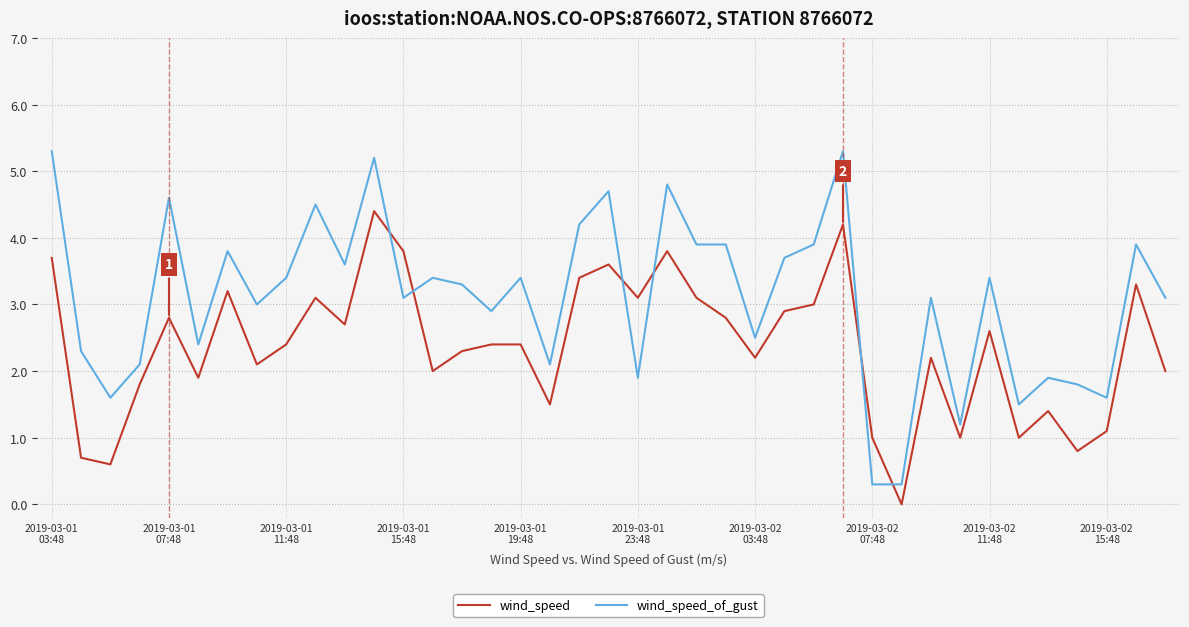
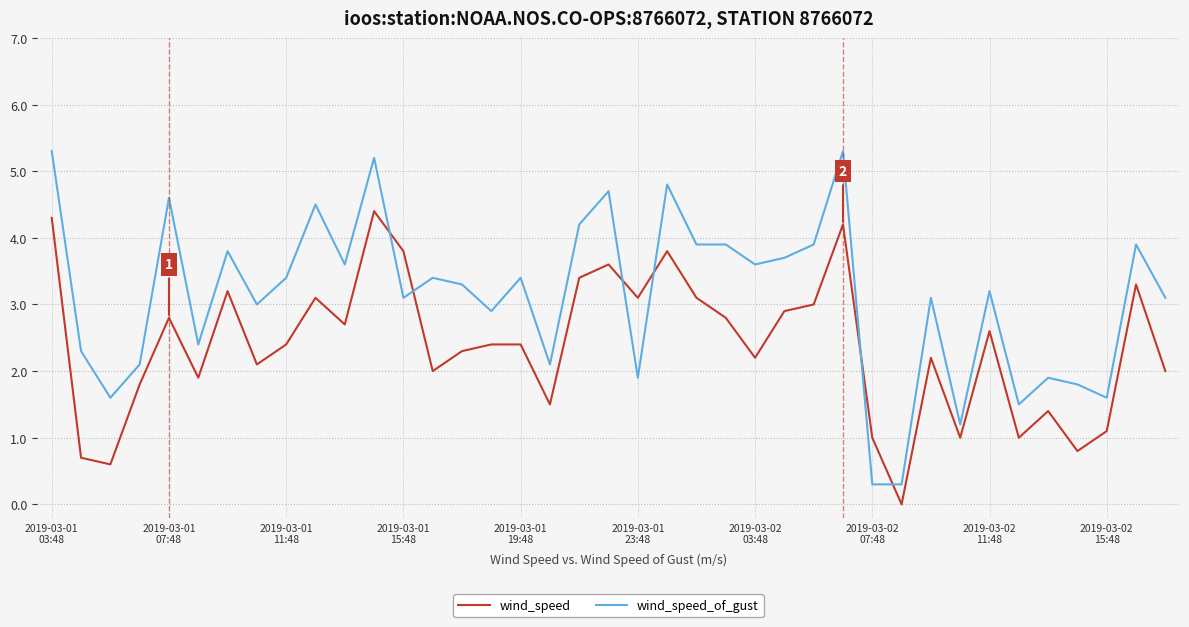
wind_speed, 2019-03-01 03:48: 3.7 -> 4.3
wind_speed_of_gust, 2019-03-02 03:48: 2.5 -> 3.6
wind_speed_of_gust, 2019-03-02 11:48: 3.4 -> 3.2
